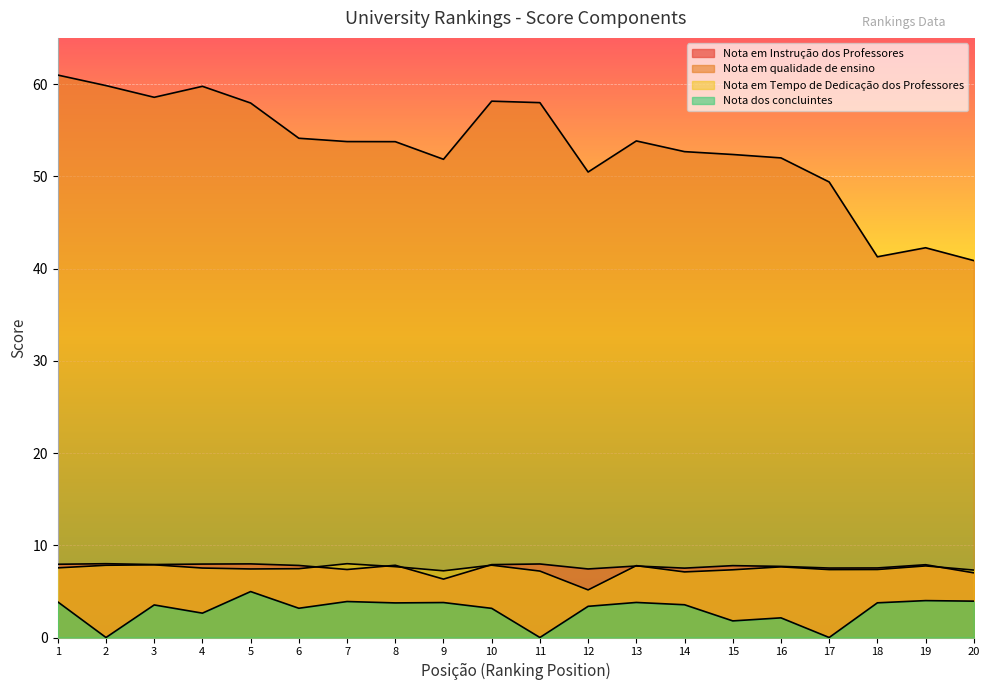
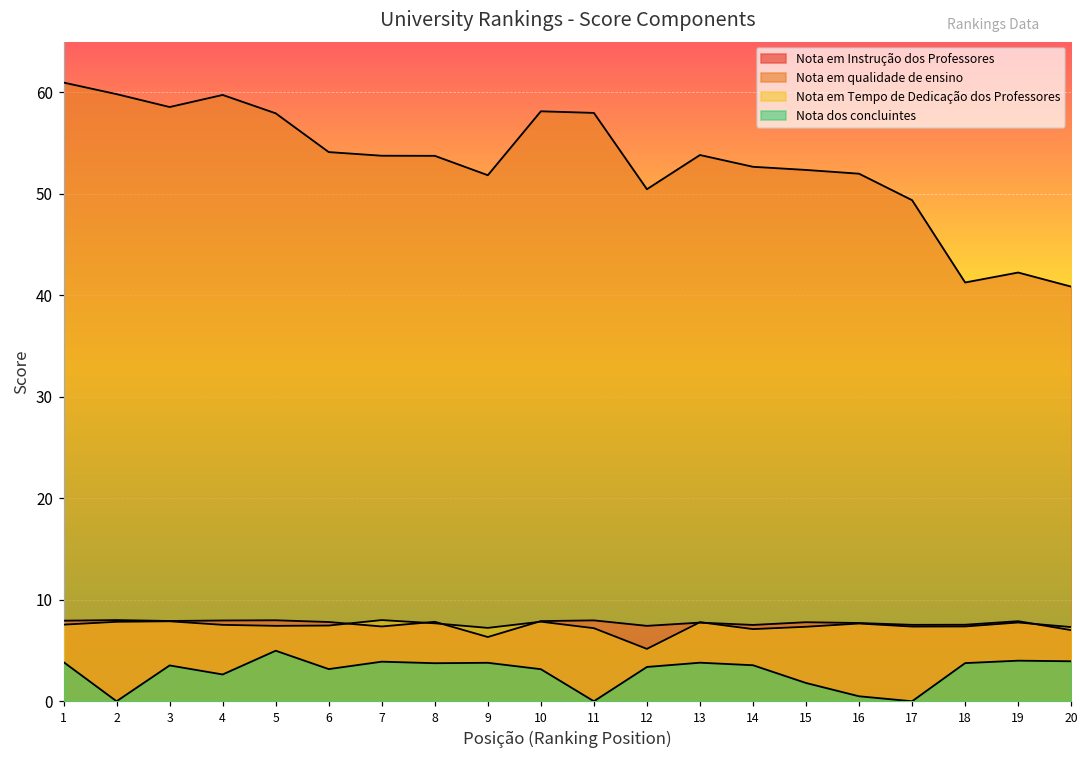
Nota dos concluintes, 16: 2 -> 0
